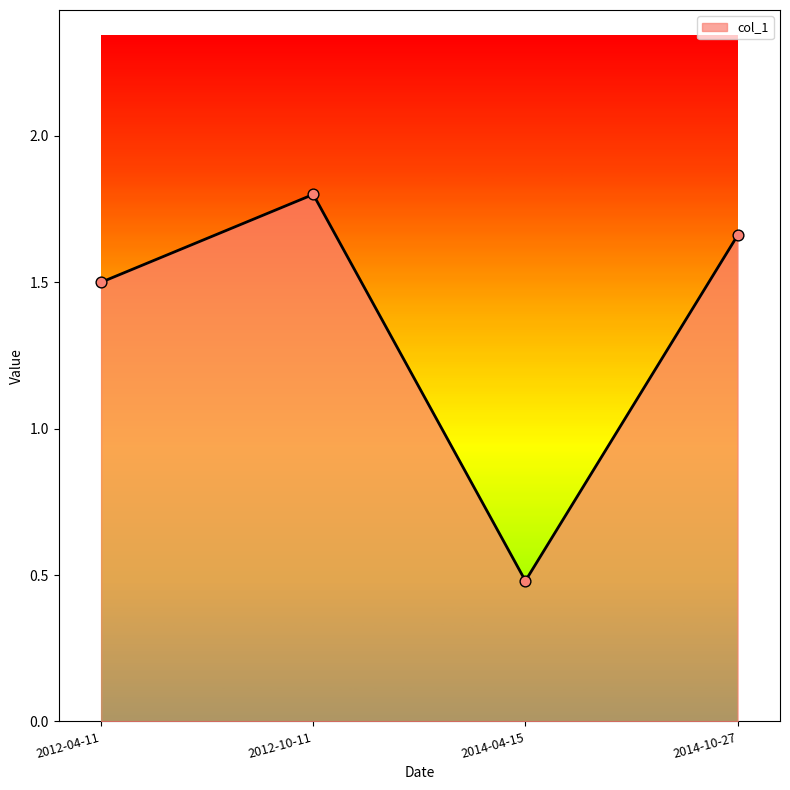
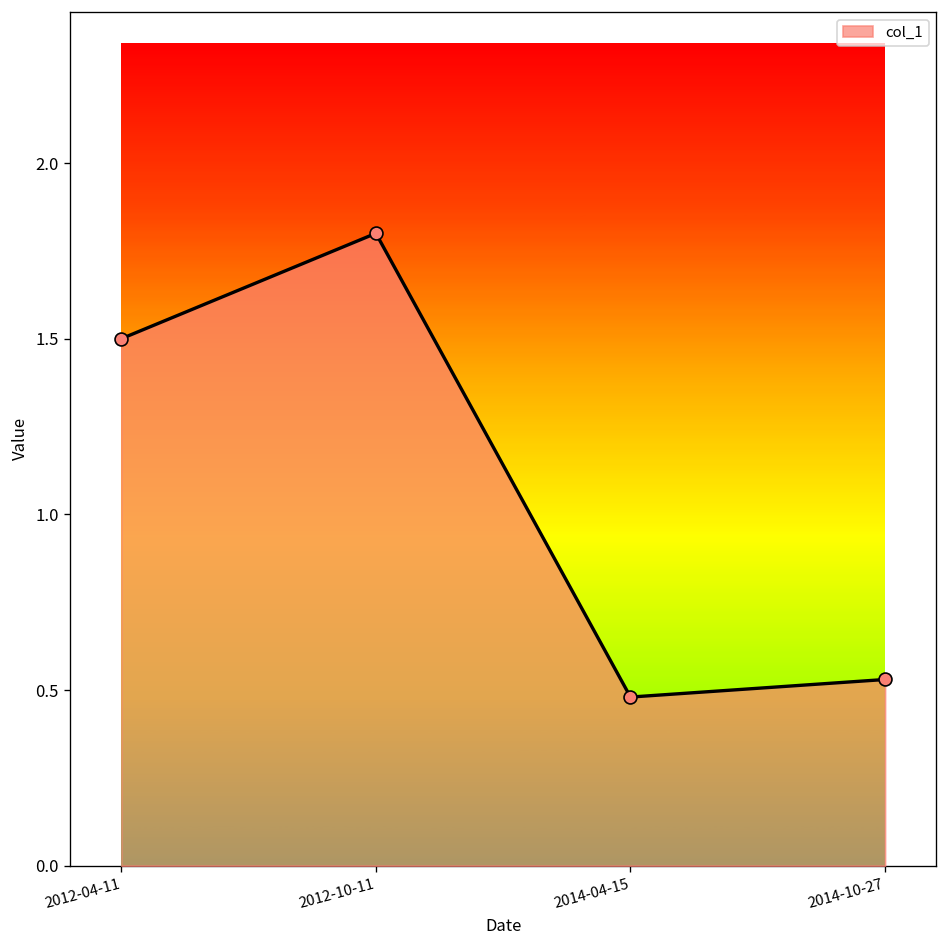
2014-10-27: 1.66 -> 0.53
